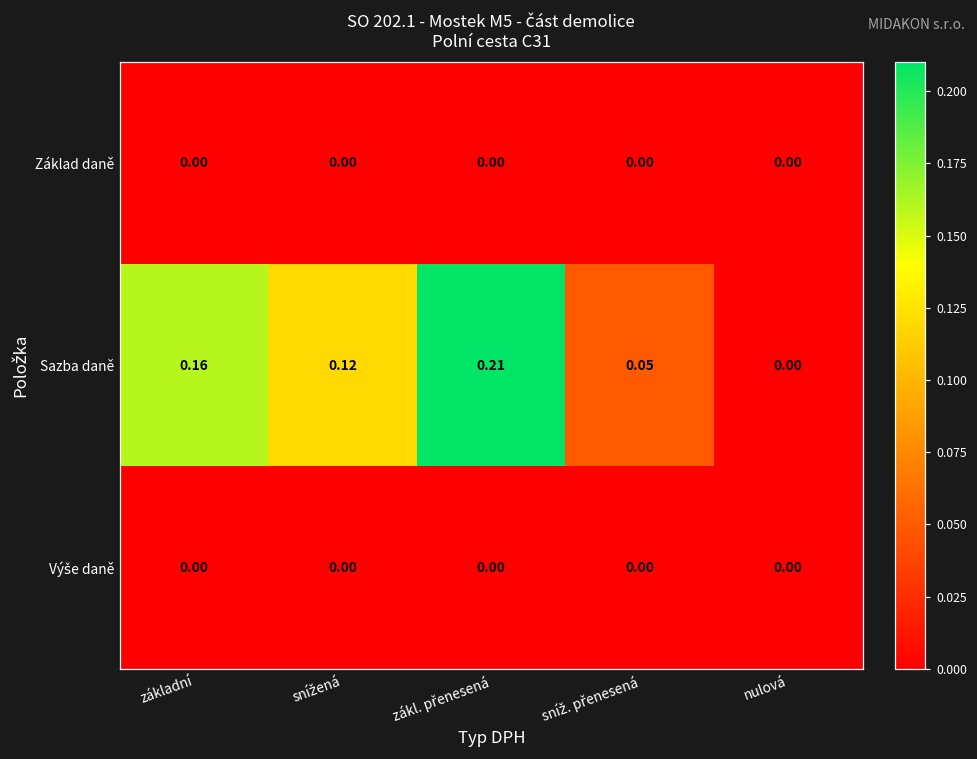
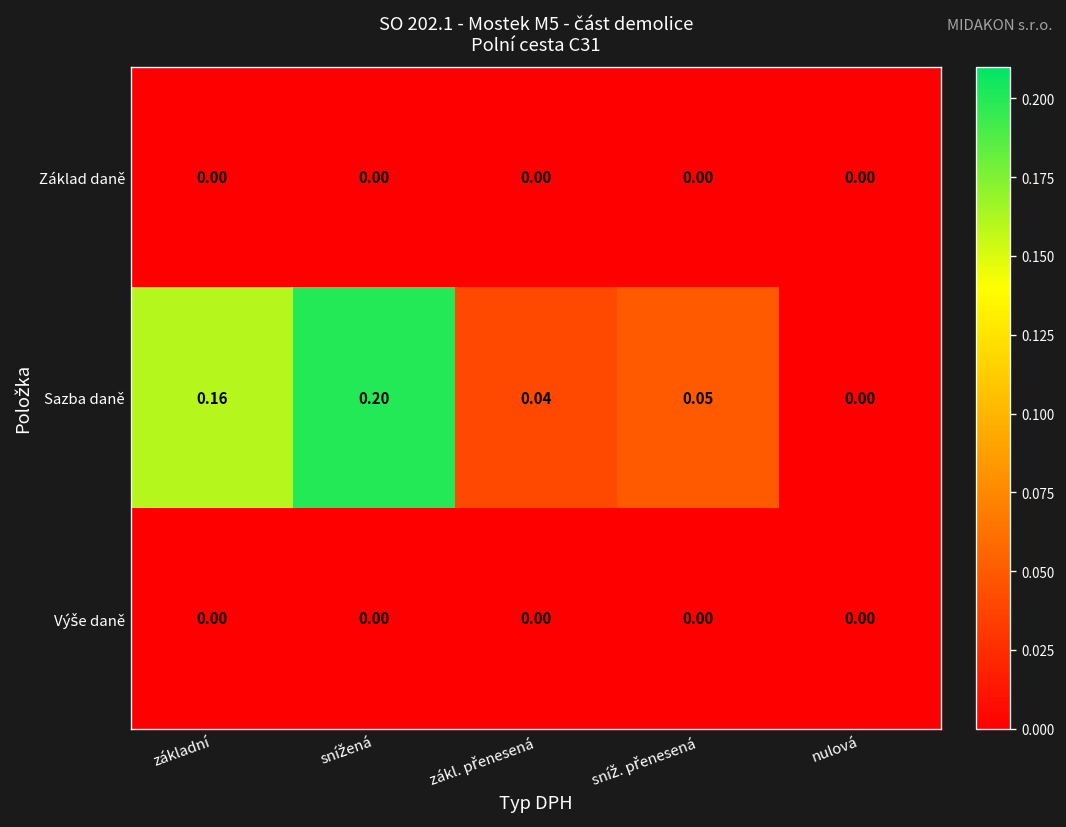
Sazba daně, snížená: 0.12 -> 0.20
Sazba daně, zákl. přenesená: 0.21 -> 0.04
